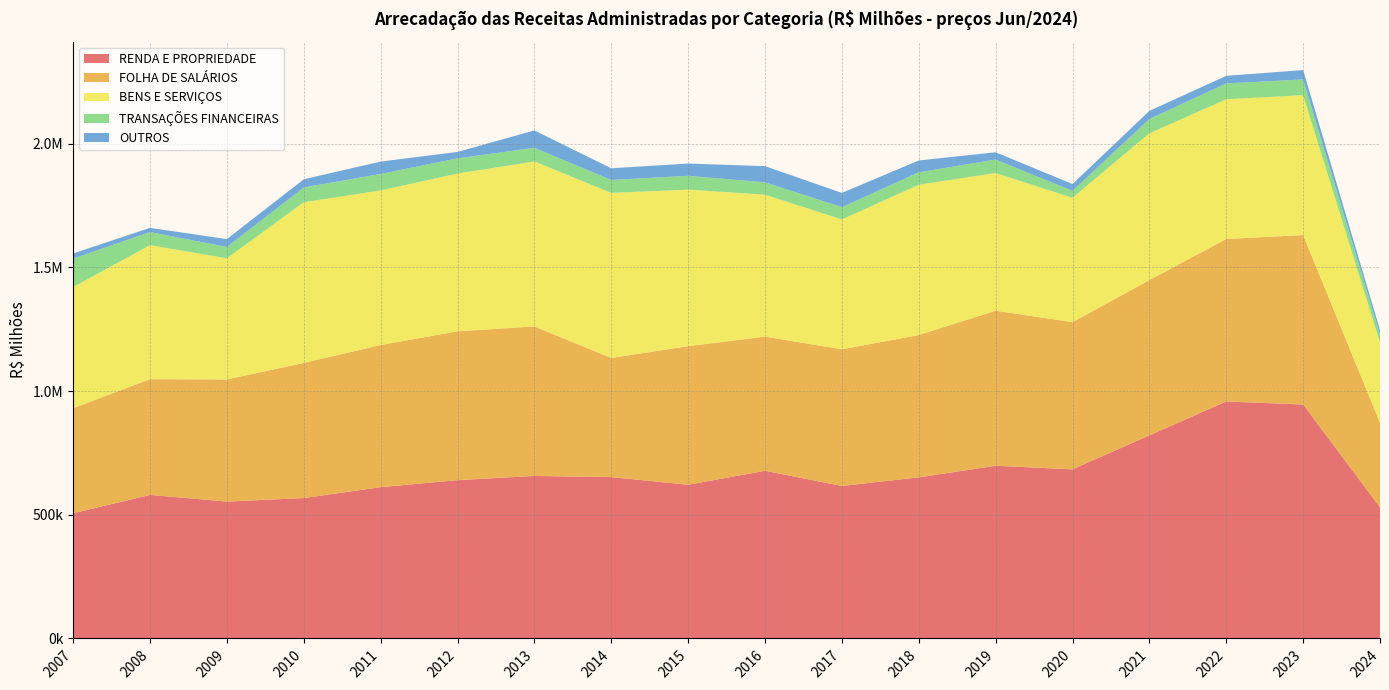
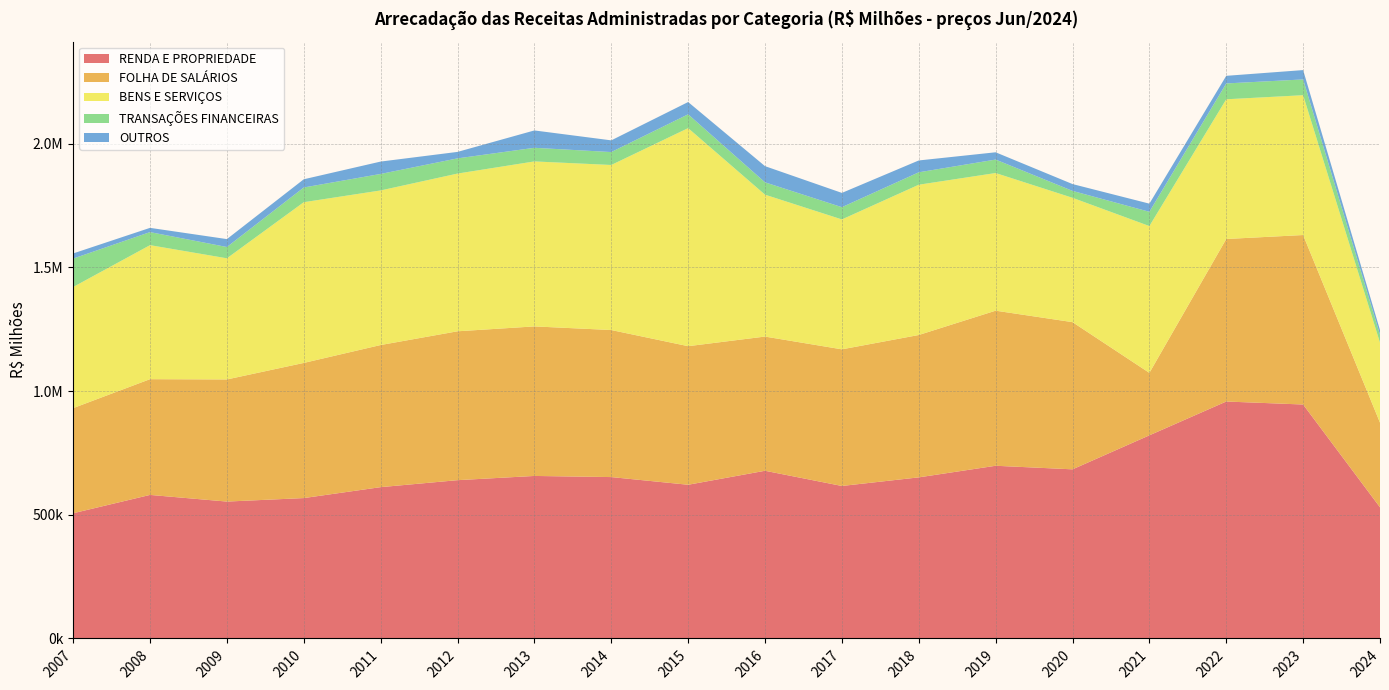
FOLHA DE SALÁRIOS, 2014: 480000 -> 590000
BENS E SERVIÇOS, 2015: 630000 -> 880000
FOLHA DE SALÁRIOS, 2021: 630000 -> 250000
